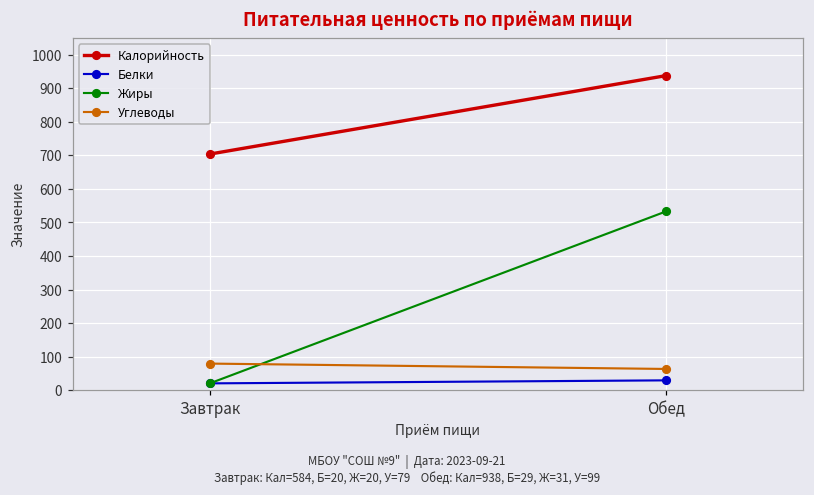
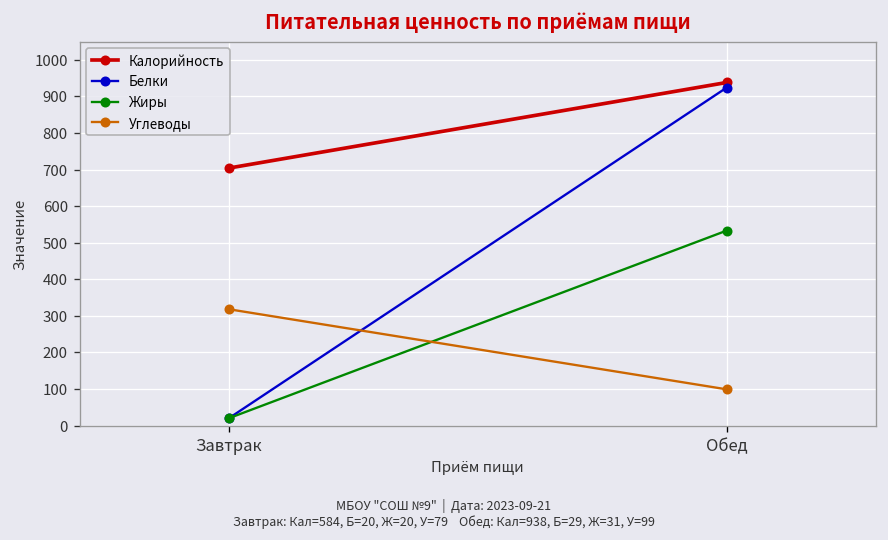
Углеводы, Завтрак: 80 -> 320
Белки, Обед: 30 -> 920
Углеводы, Обед: 60 -> 100
